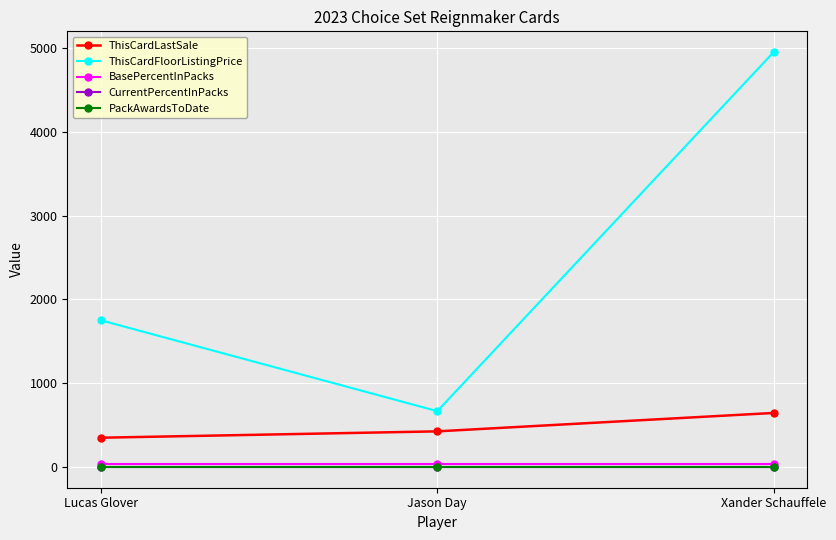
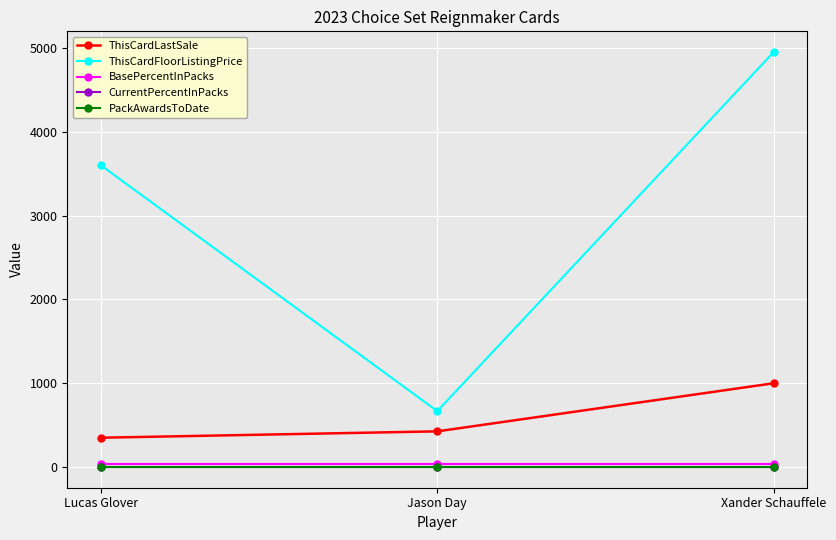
ThisCardFloorListingPrice, Lucas Glover: 1800 -> 3600
ThisCardLastSale, Xander Schauffele: 600 -> 1000
